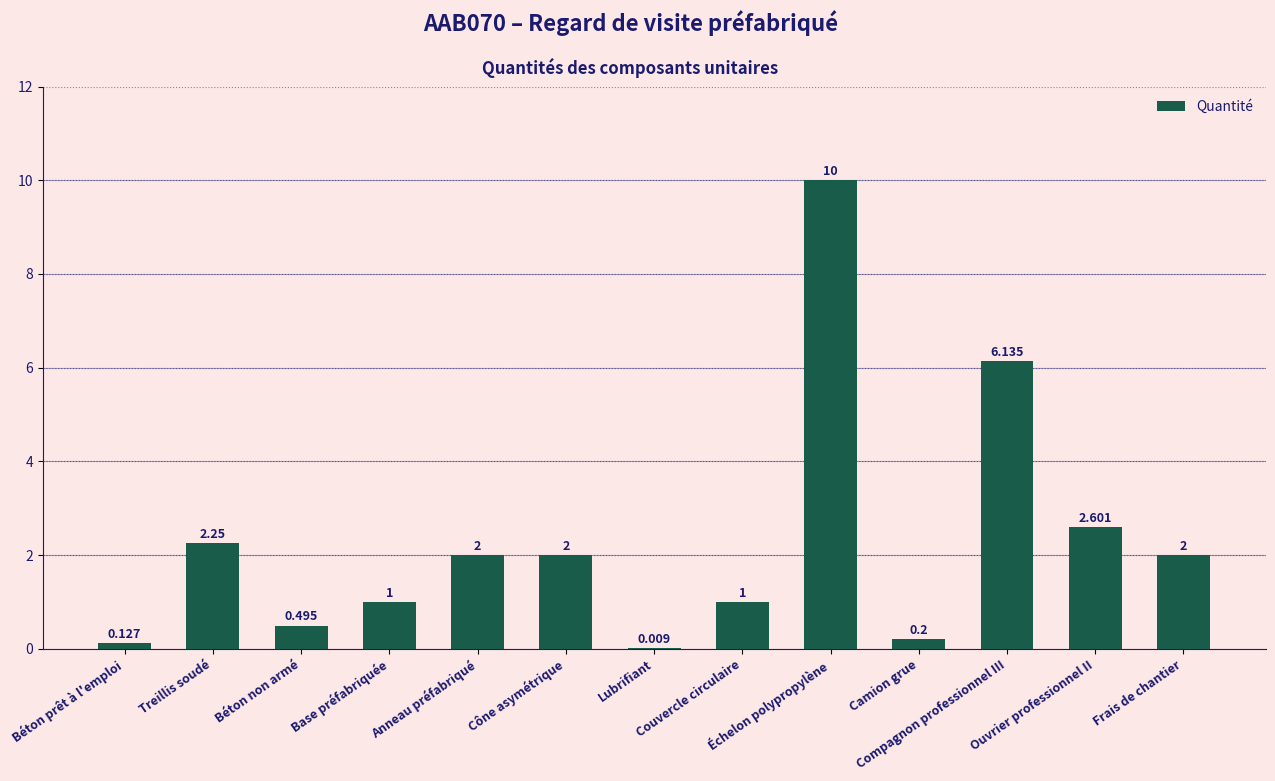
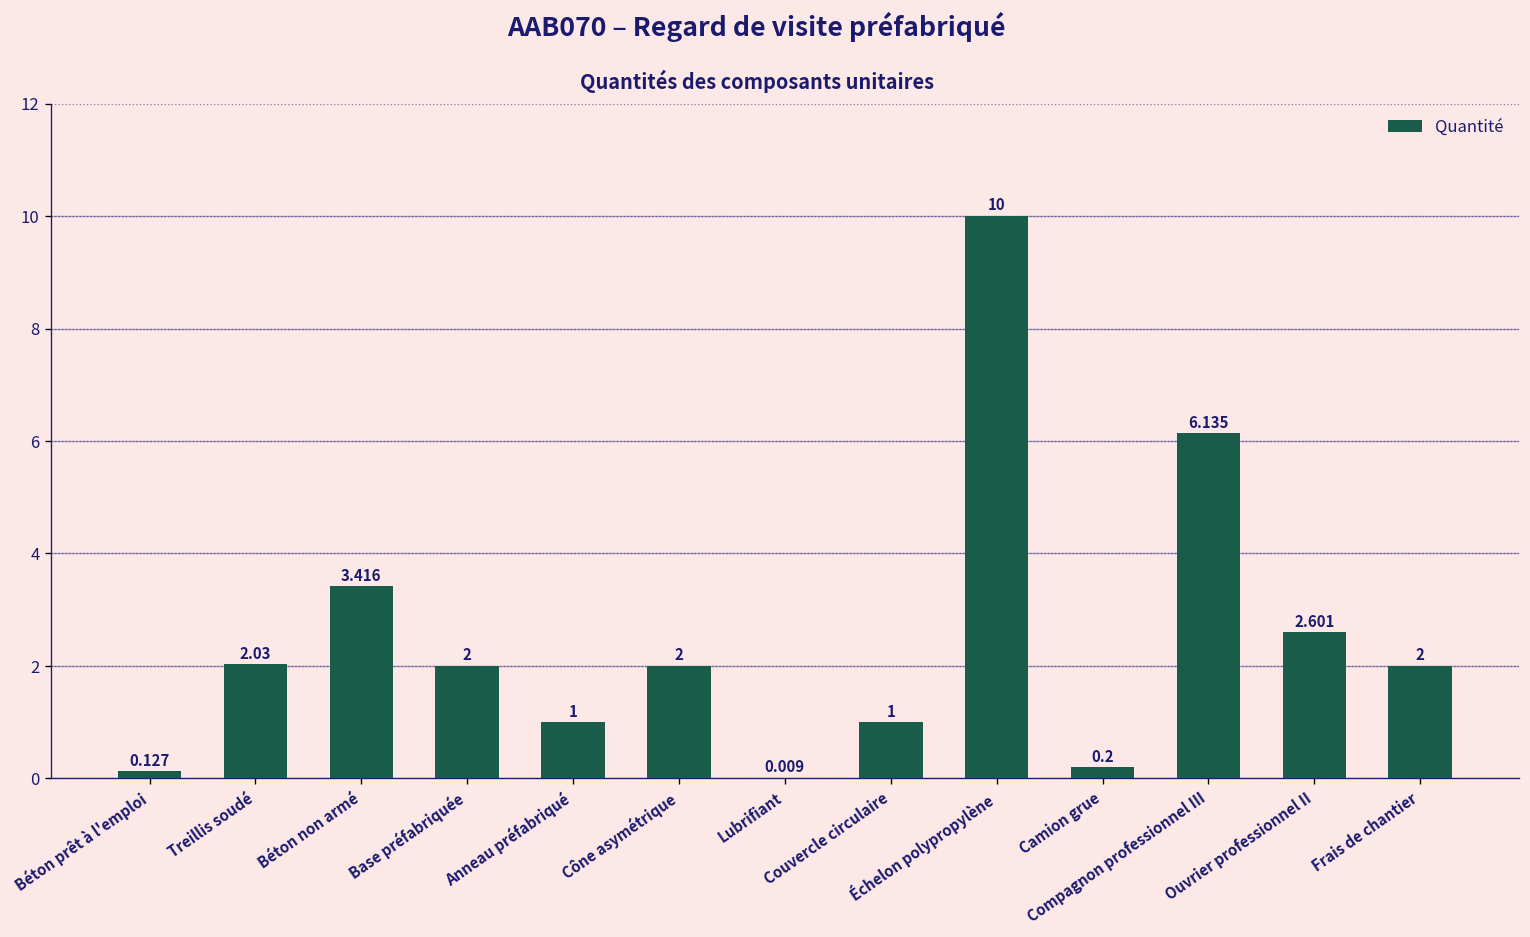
Treillis soudé: 2.25 -> 2.03
Béton non armé: 0.495 -> 3.416
Base préfabriquée: 1 -> 2
Anneau préfabriqué: 2 -> 1
